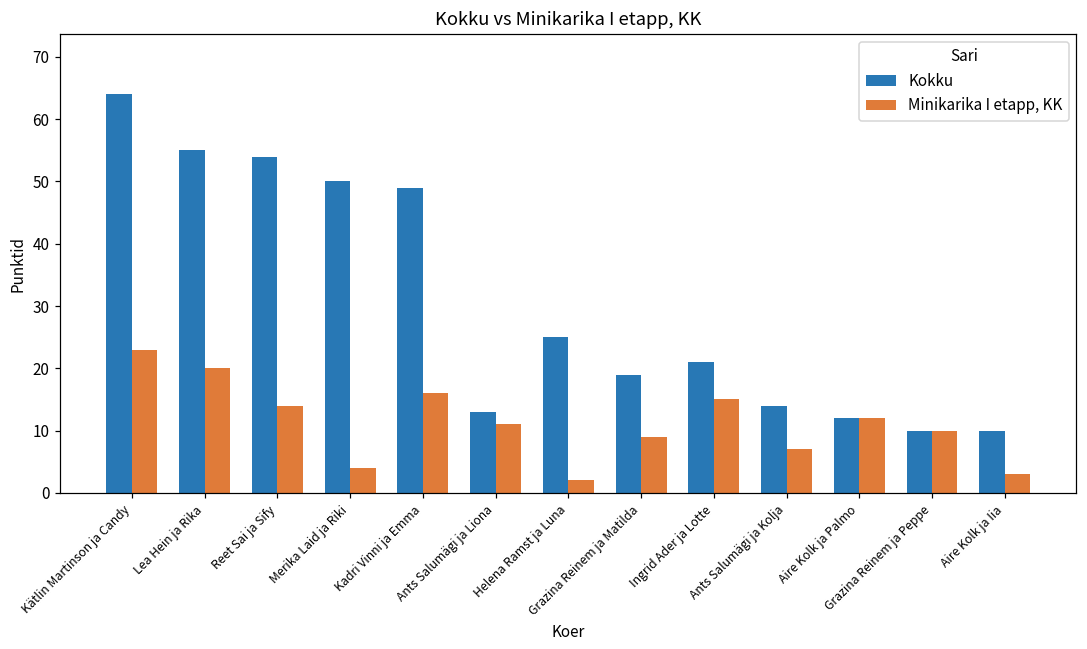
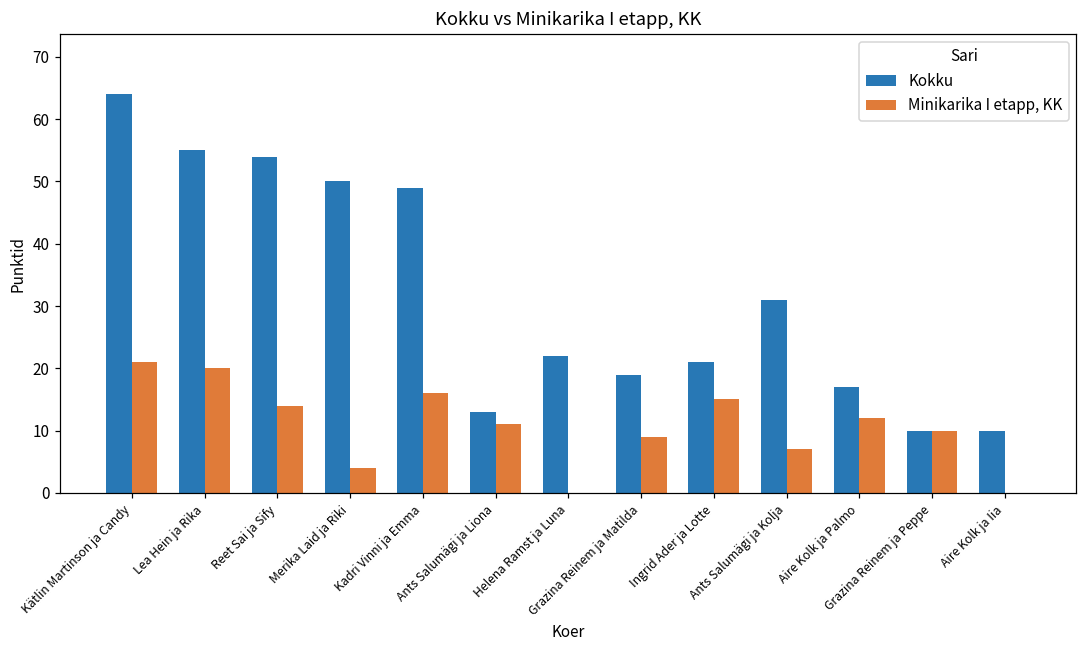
Minikarika I etapp, KK, Kätlin Martinson ja Candy: 23 -> 21
Kokku, Helena Ramst ja Luna: 25 -> 22
Minikarika I etapp, KK, Helena Ramst ja Luna: 2 -> 0
Kokku, Ants Salumägi ja Kolja: 14 -> 31
Kokku, Aire Kolk ja Palmo: 12 -> 17
Minikarika I etapp, KK, Aire Kolk ja Iia: 3 -> 0
